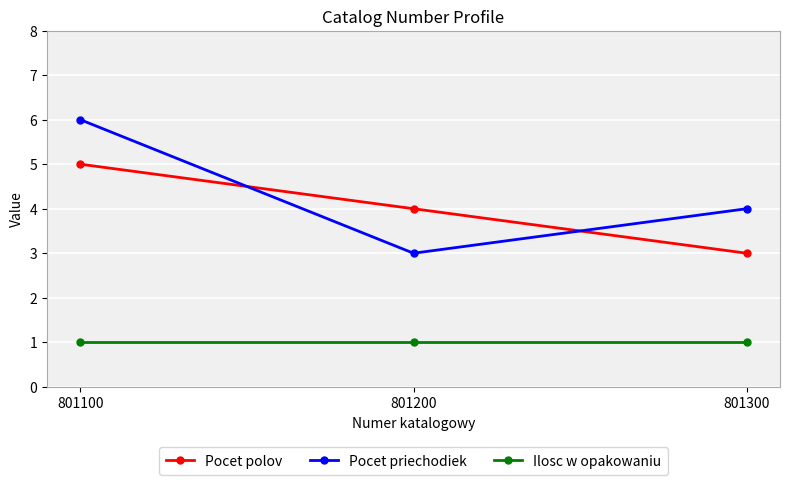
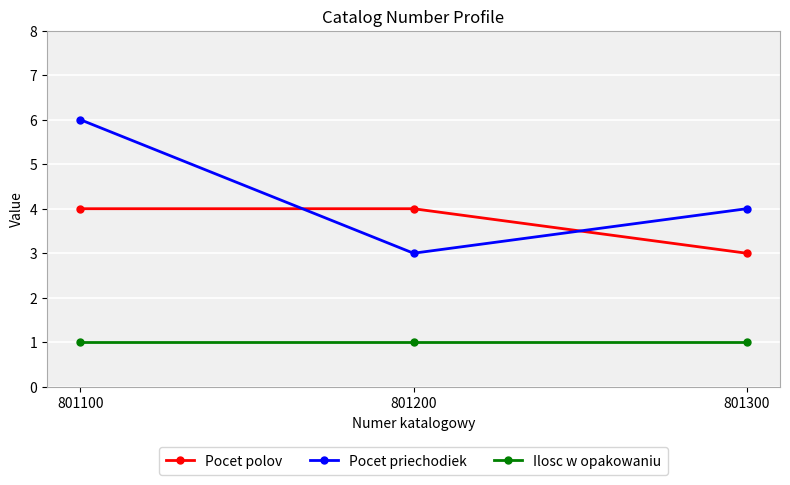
Pocet polov, 801100: 5 -> 4
